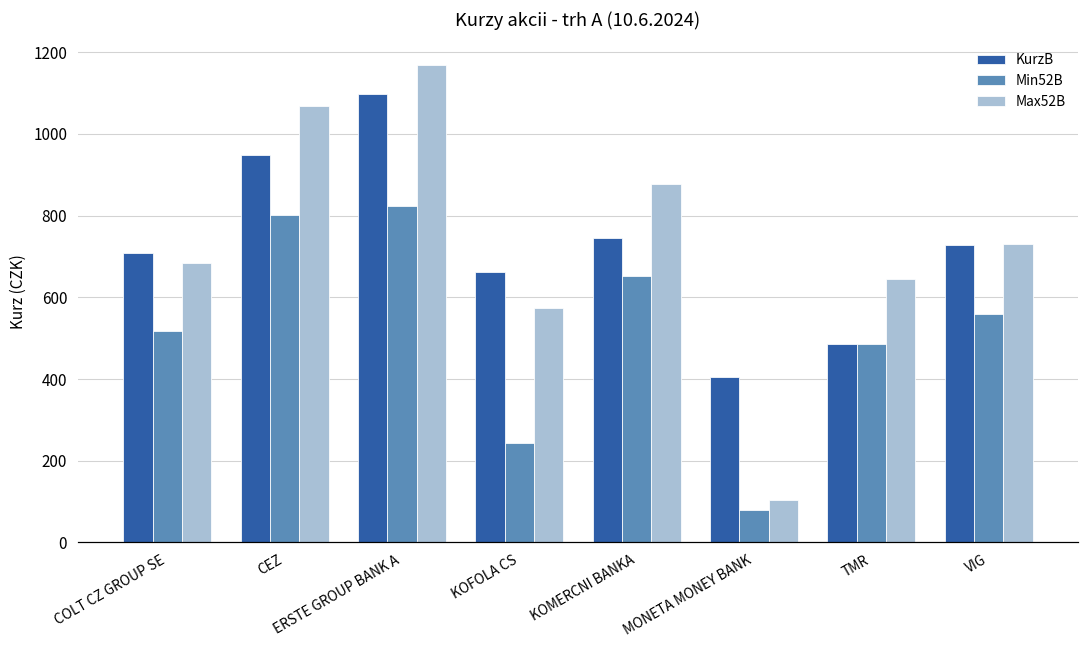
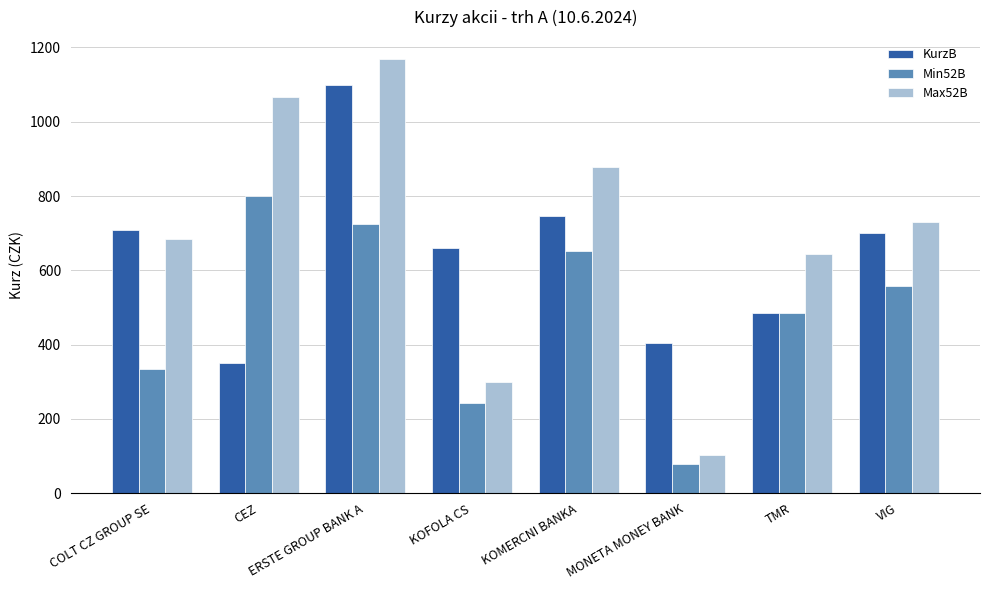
Min52B, COLT CZ GROUP SE: 520 -> 340
KurzB, CEZ: 950 -> 350
Min52B, ERSTE GROUP BANK A: 820 -> 720
Max52B, KOFOLA CS: 570 -> 300
KurzB, VIG: 730 -> 700
